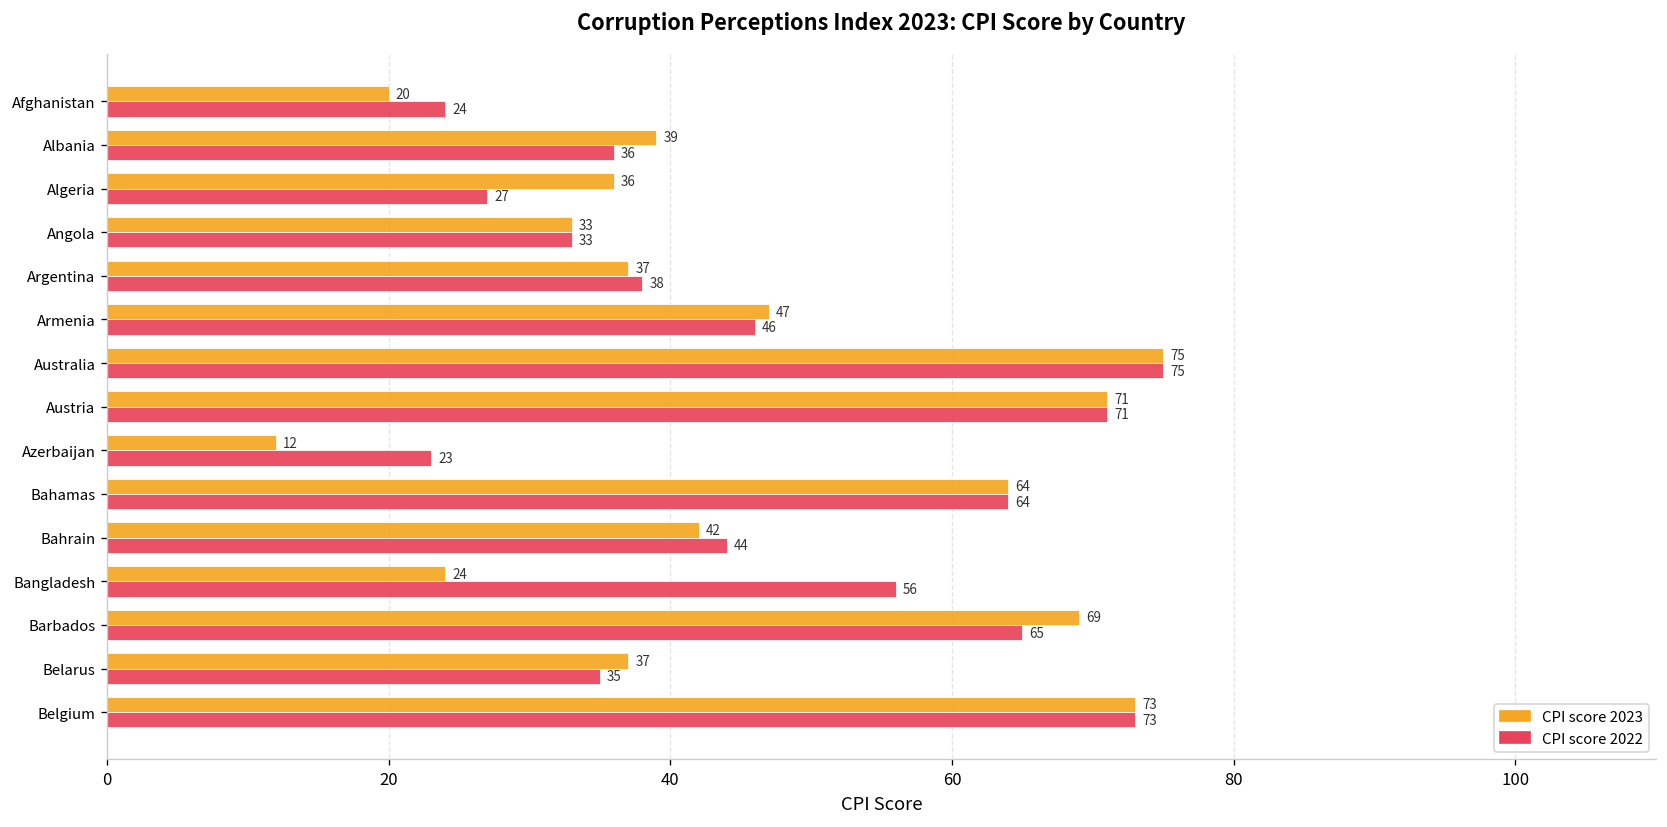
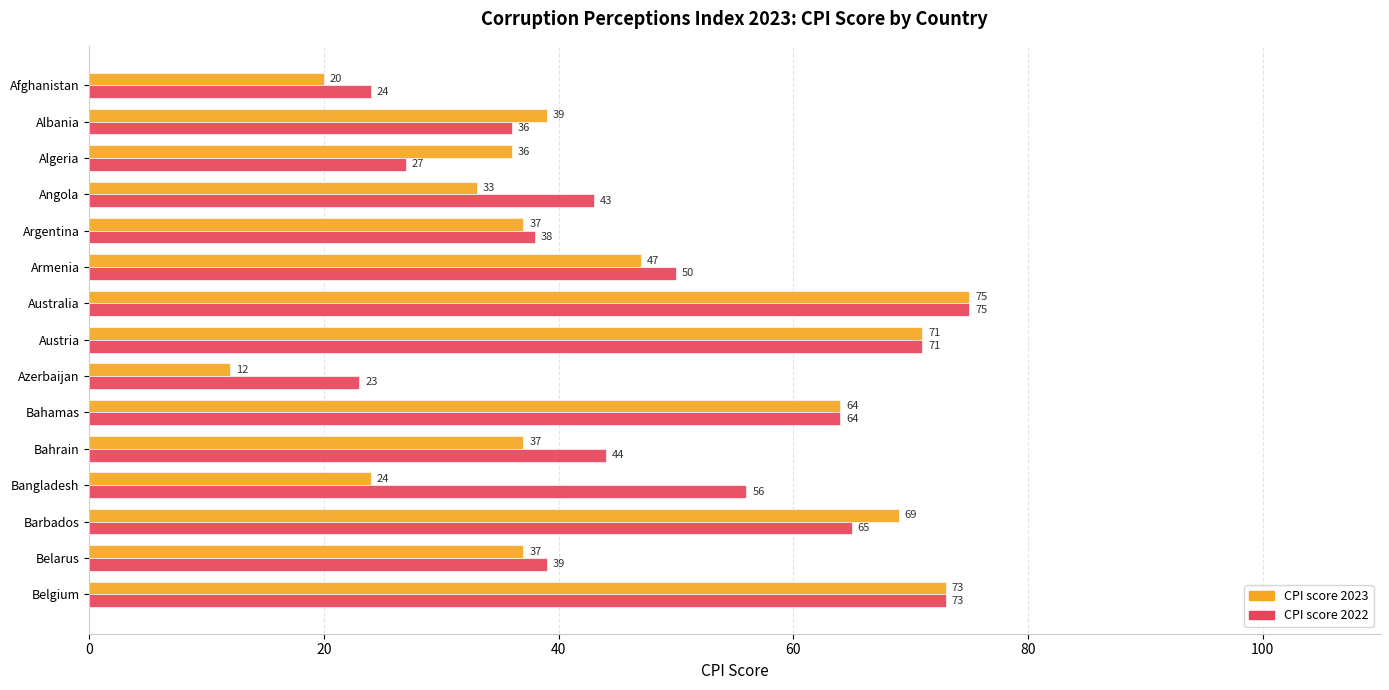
CPI score 2022, Angola: 33 -> 43
CPI score 2022, Armenia: 46 -> 50
CPI score 2023, Bahrain: 42 -> 37
CPI score 2022, Belarus: 35 -> 39
